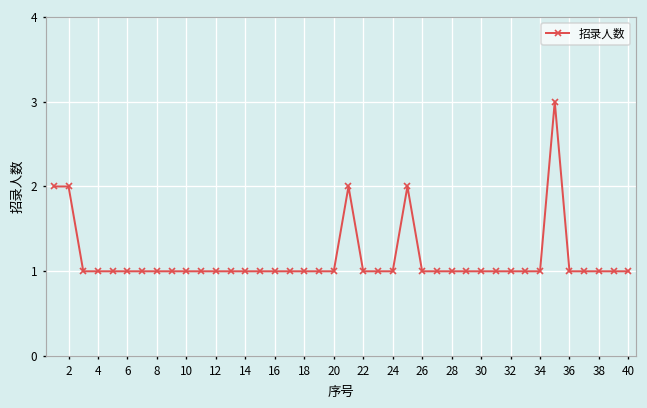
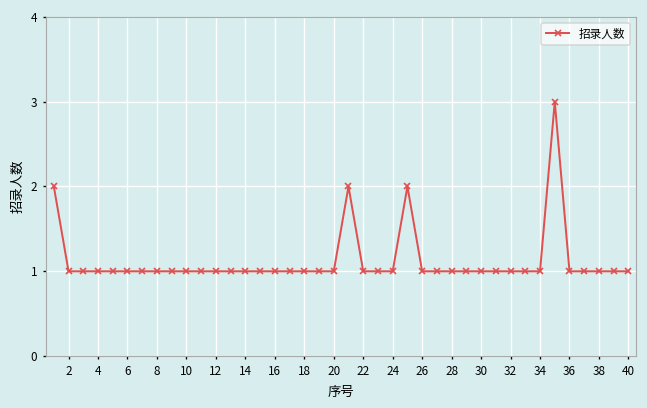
2: 2 -> 1
